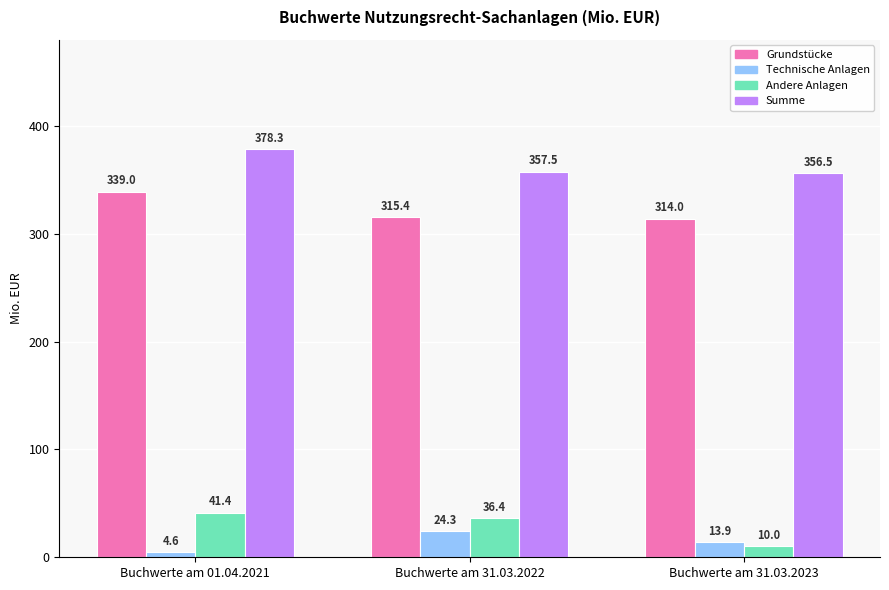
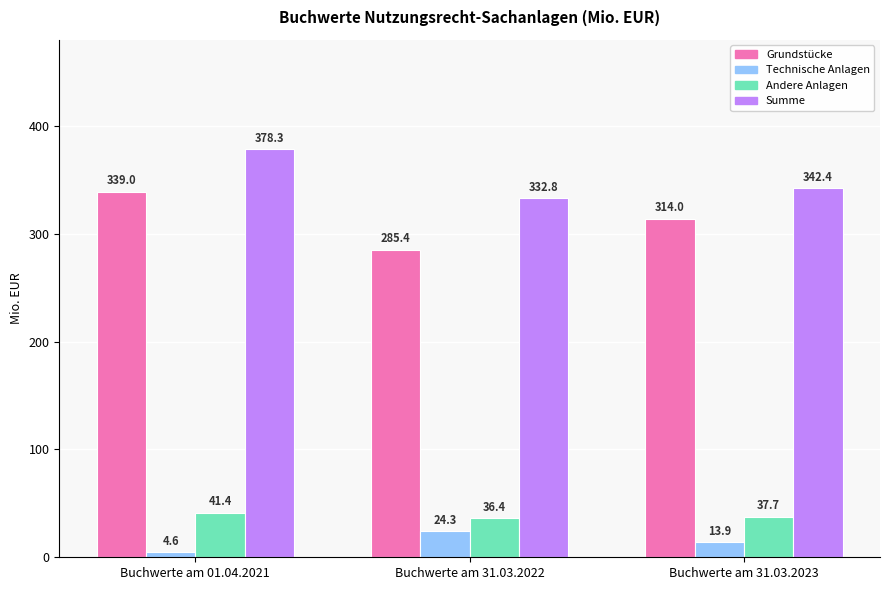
Grundstücke, Buchwerte am 31.03.2022: 315.4 -> 285.4
Summe, Buchwerte am 31.03.2022: 357.5 -> 332.8
Andere Anlagen, Buchwerte am 31.03.2023: 10.0 -> 37.7
Summe, Buchwerte am 31.03.2023: 356.5 -> 342.4
